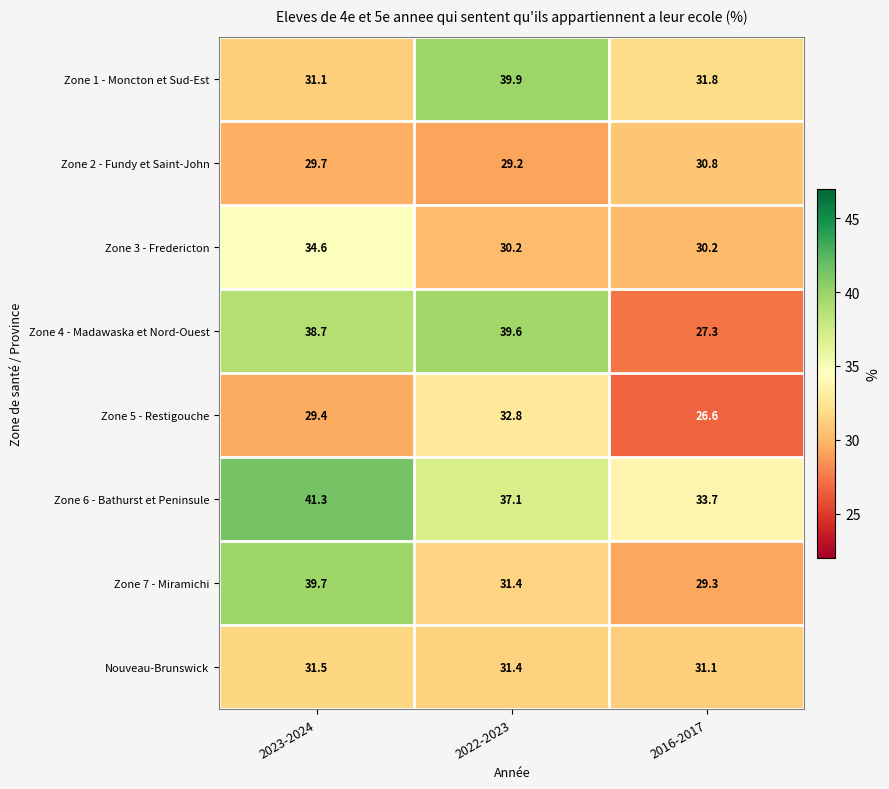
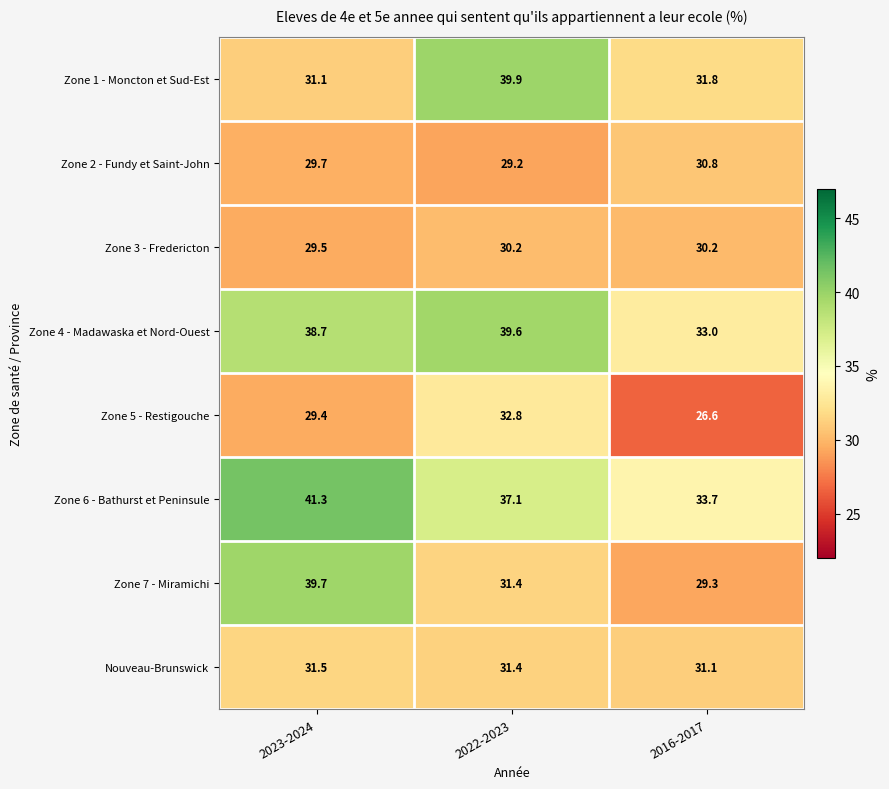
Zone 3 - Fredericton, 2023-2024: 34.6 -> 29.5
Zone 4 - Madawaska et Nord-Ouest, 2016-2017: 27.3 -> 33.0
